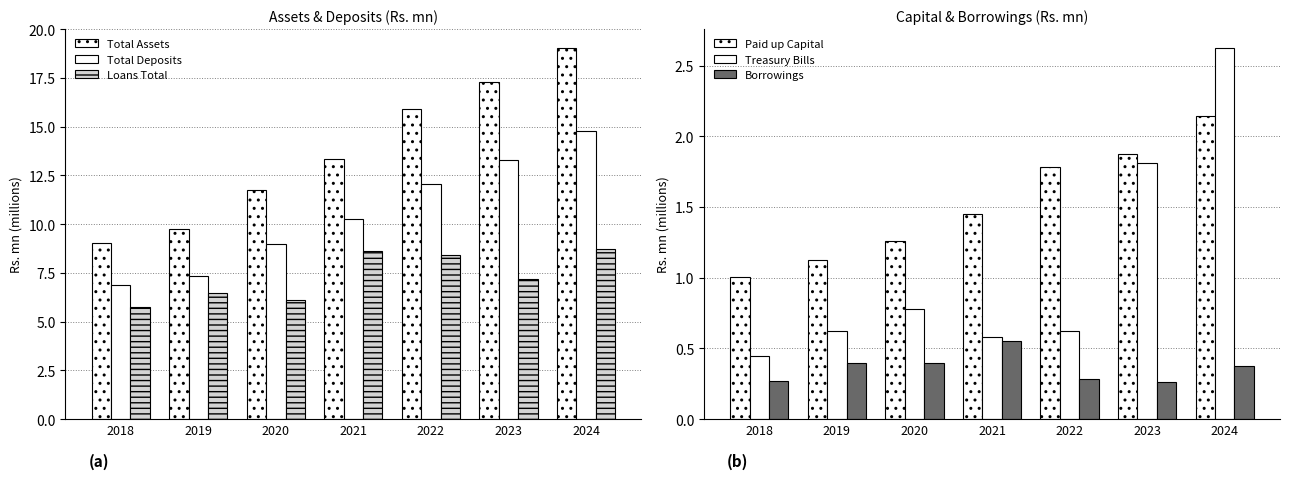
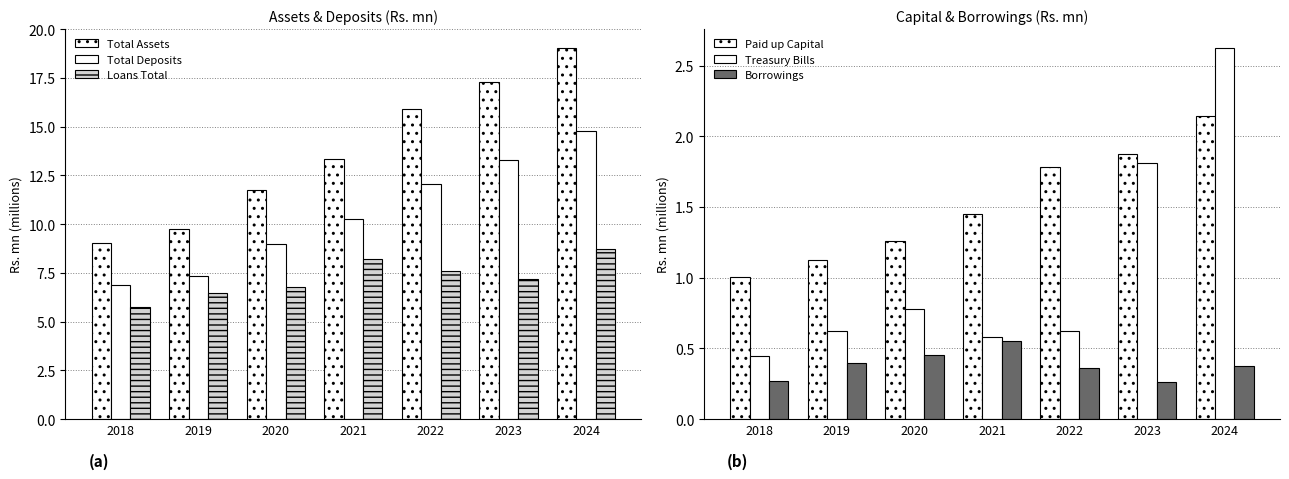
Assets & Deposits (Rs. mn), Loans Total, 2020: 6.1 -> 6.8
Assets & Deposits (Rs. mn), Loans Total, 2021: 8.6 -> 8.2
Assets & Deposits (Rs. mn), Loans Total, 2022: 8.4 -> 7.6
Capital & Borrowings (Rs. mn), Borrowings, 2020: 0.40 -> 0.46
Capital & Borrowings (Rs. mn), Borrowings, 2022: 0.28 -> 0.36
